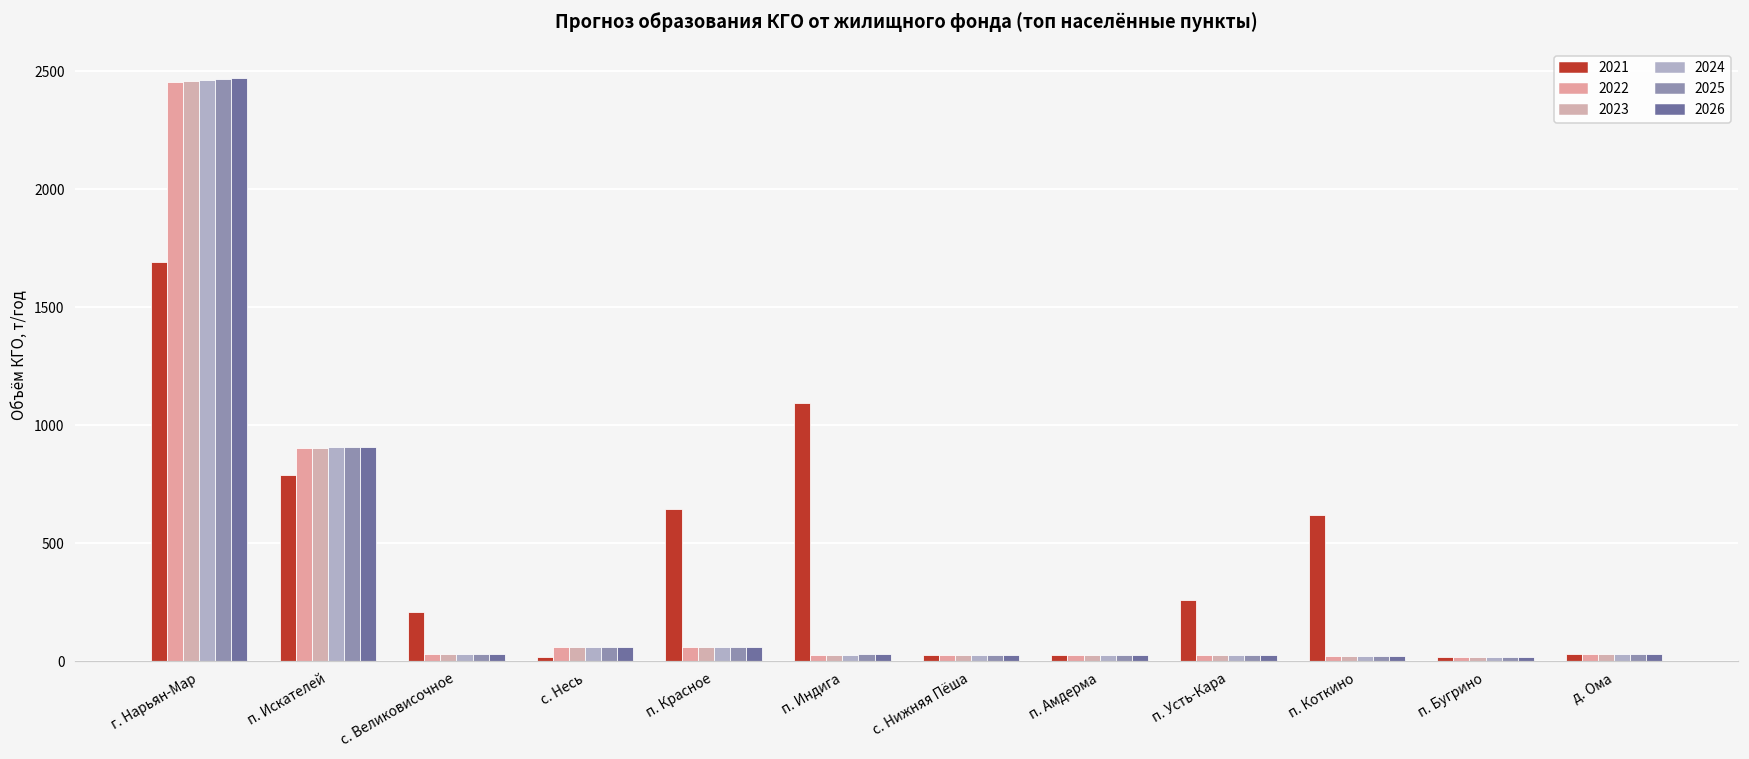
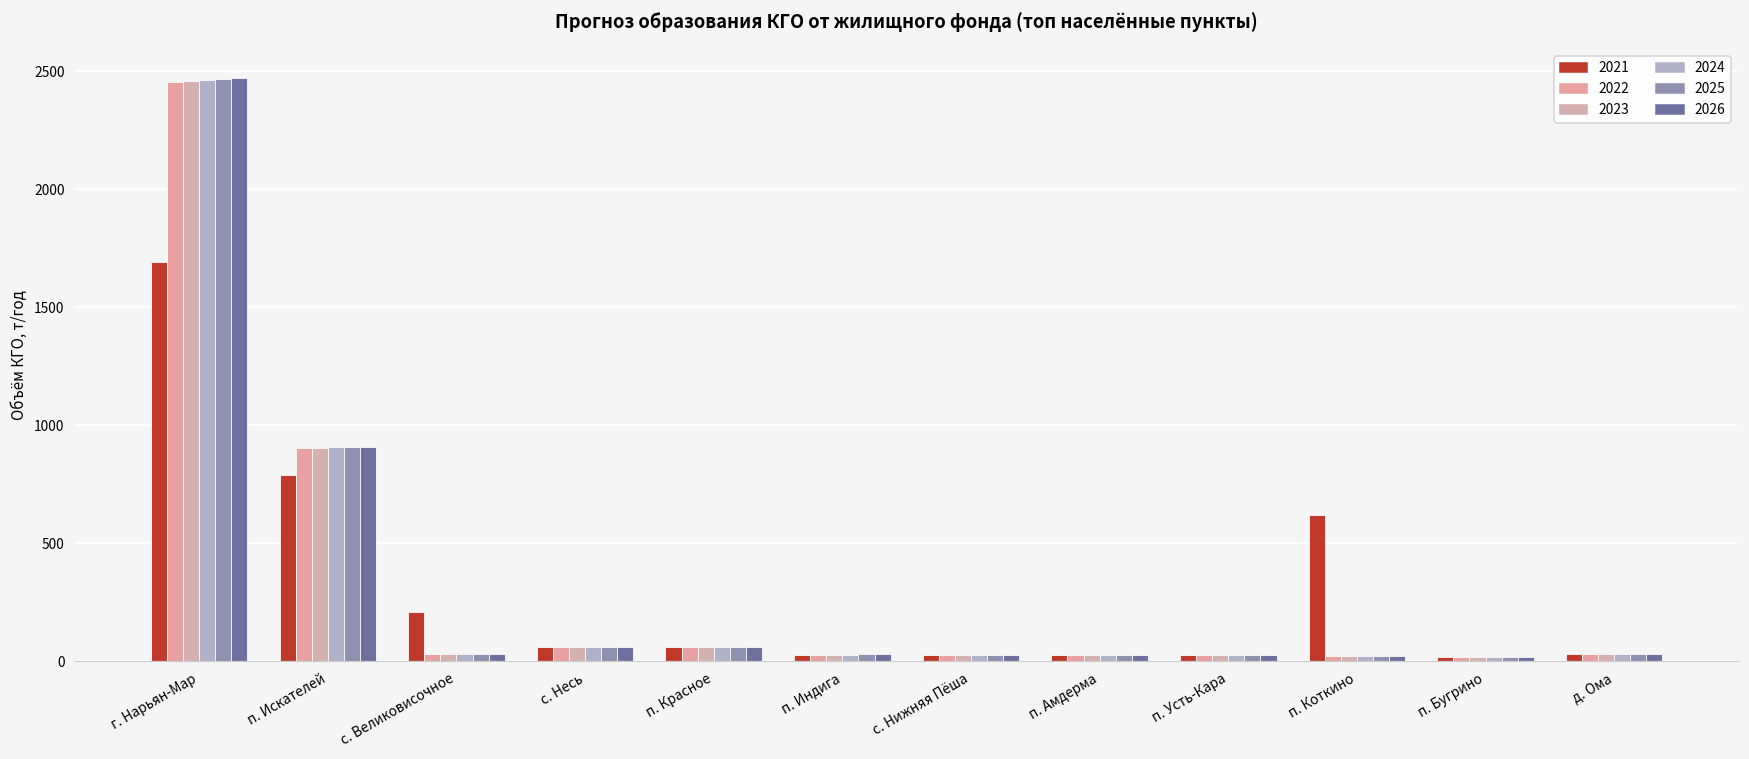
2021, с. Несь: 20 -> 60
2021, п. Красное: 650 -> 60
2021, п. Индига: 1090 -> 30
2021, п. Усть-Кара: 260 -> 30
